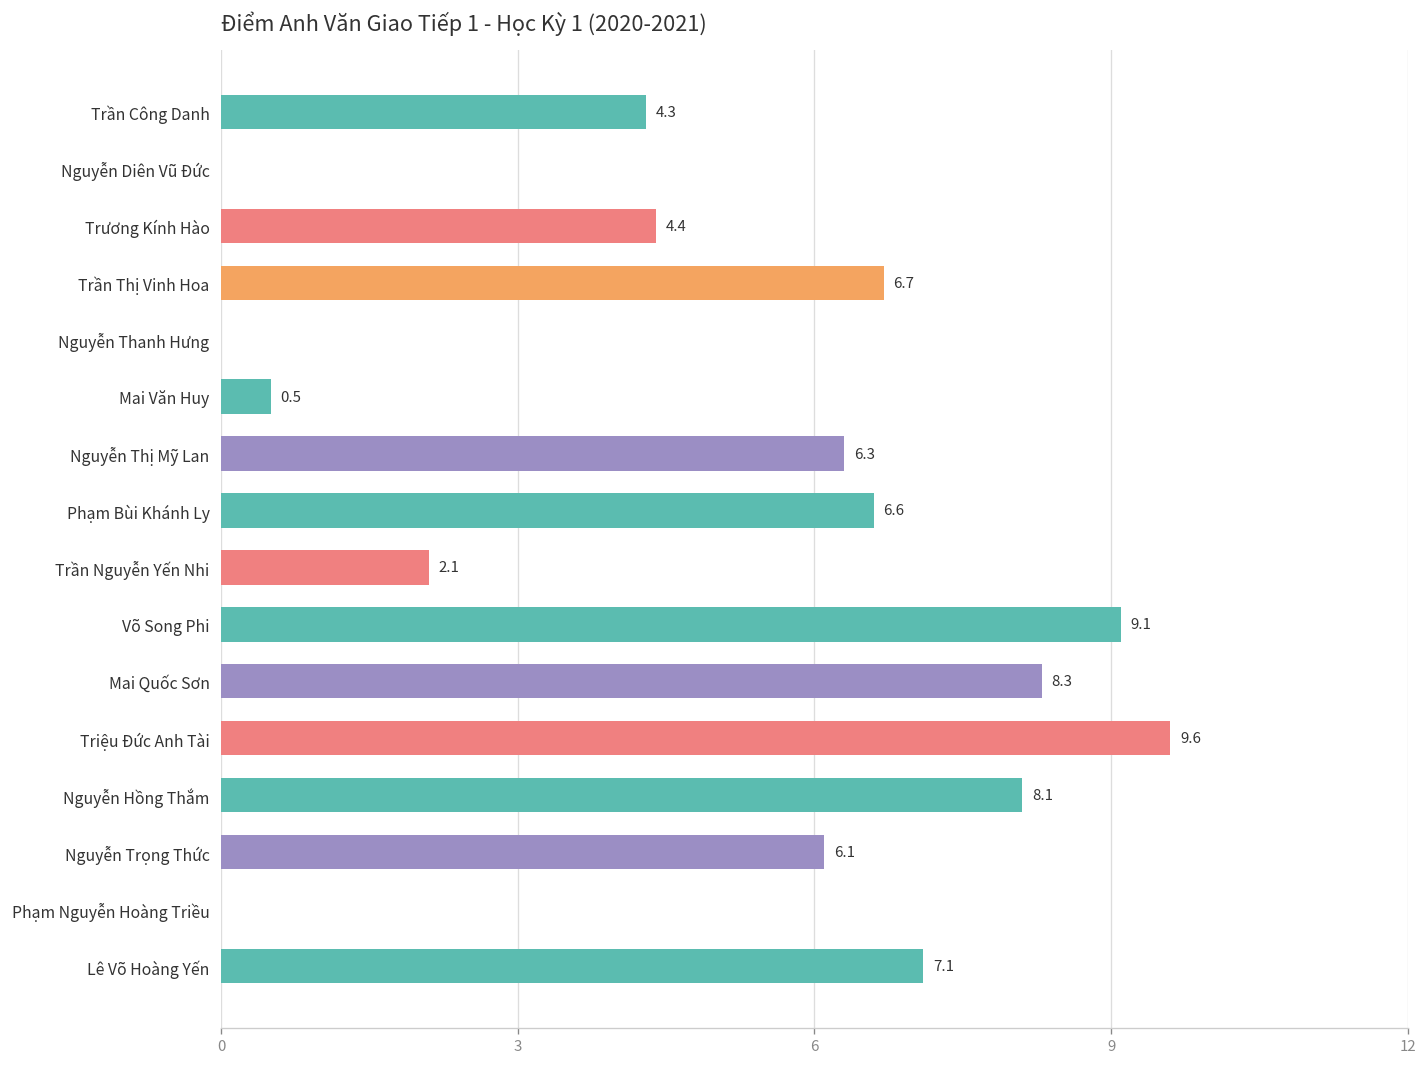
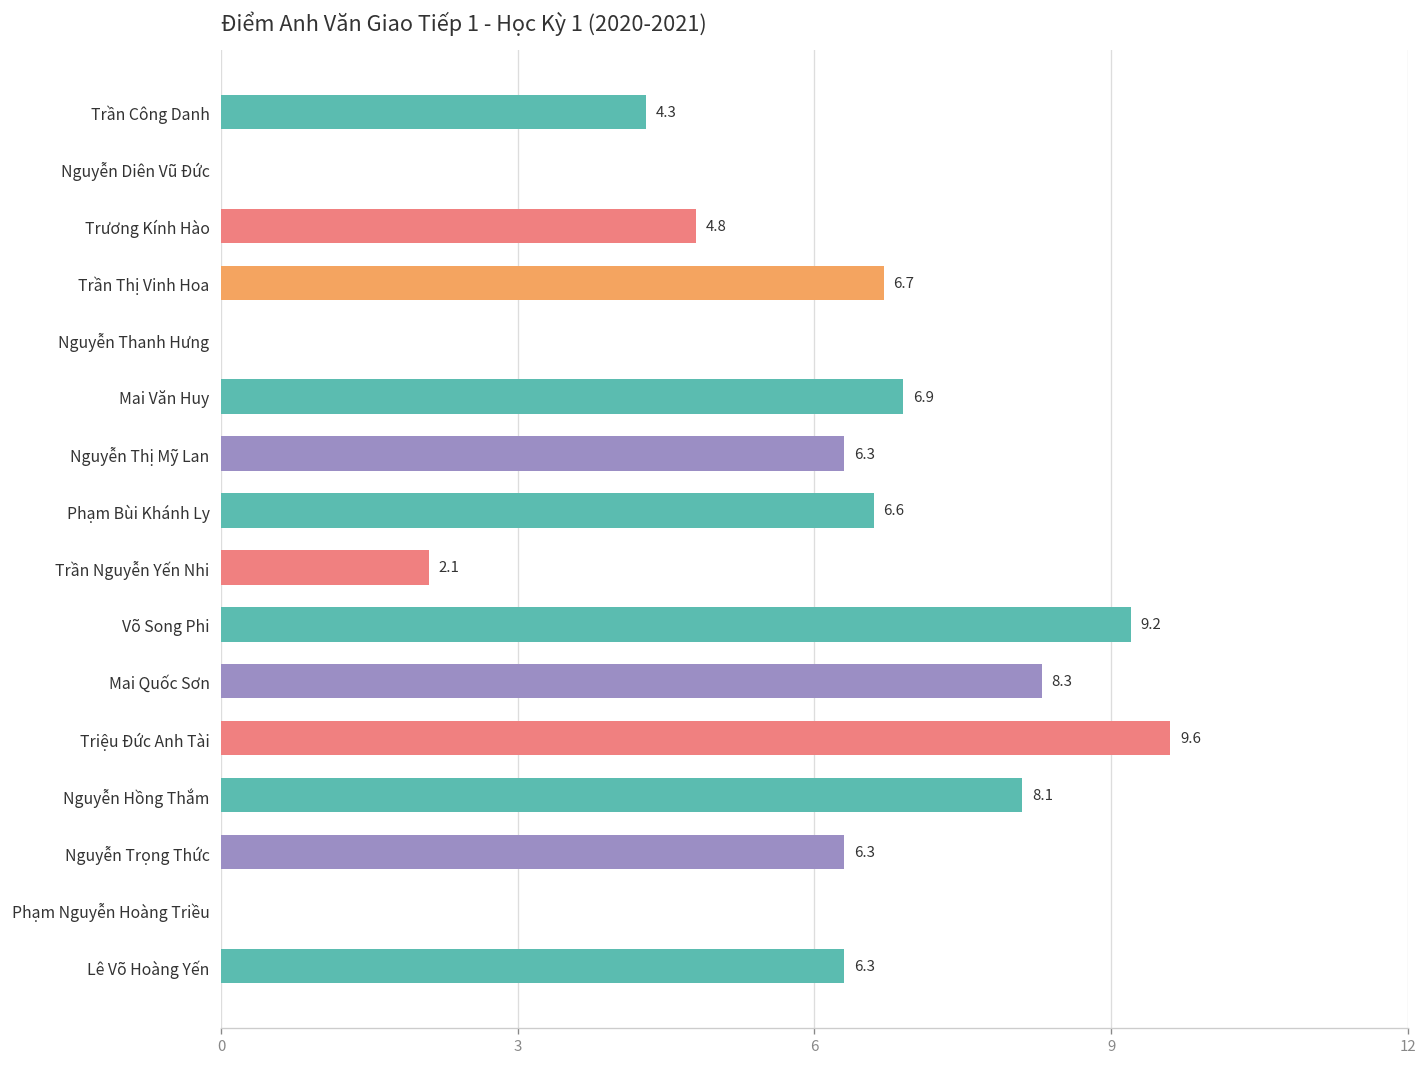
Trương Kính Hào: 4.4 -> 4.8
Mai Văn Huy: 0.5 -> 6.9
Võ Song Phi: 9.1 -> 9.2
Nguyễn Trọng Thức: 6.1 -> 6.3
Lê Võ Hoàng Yến: 7.1 -> 6.3
